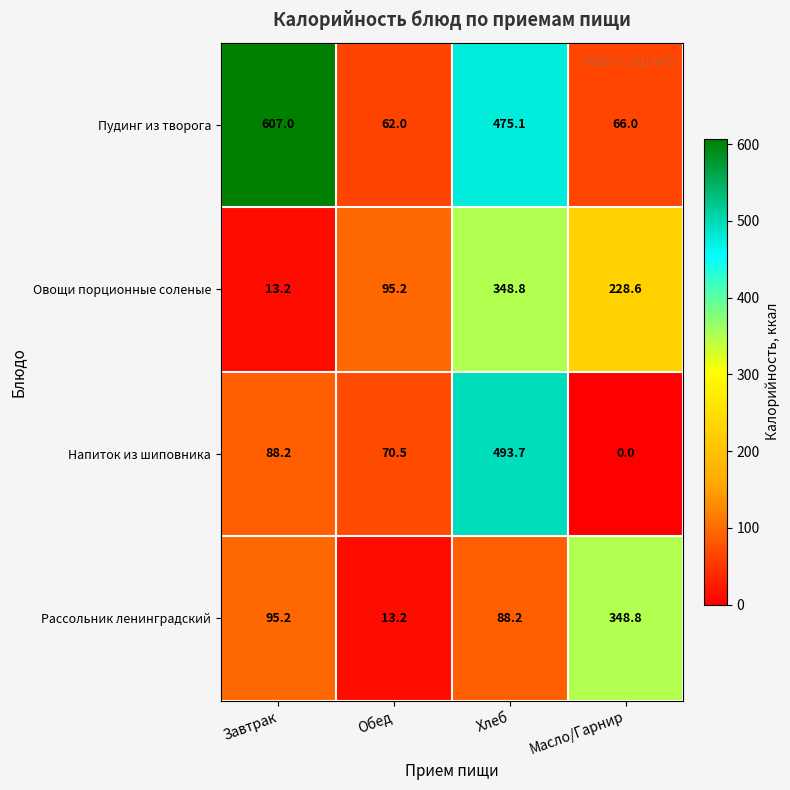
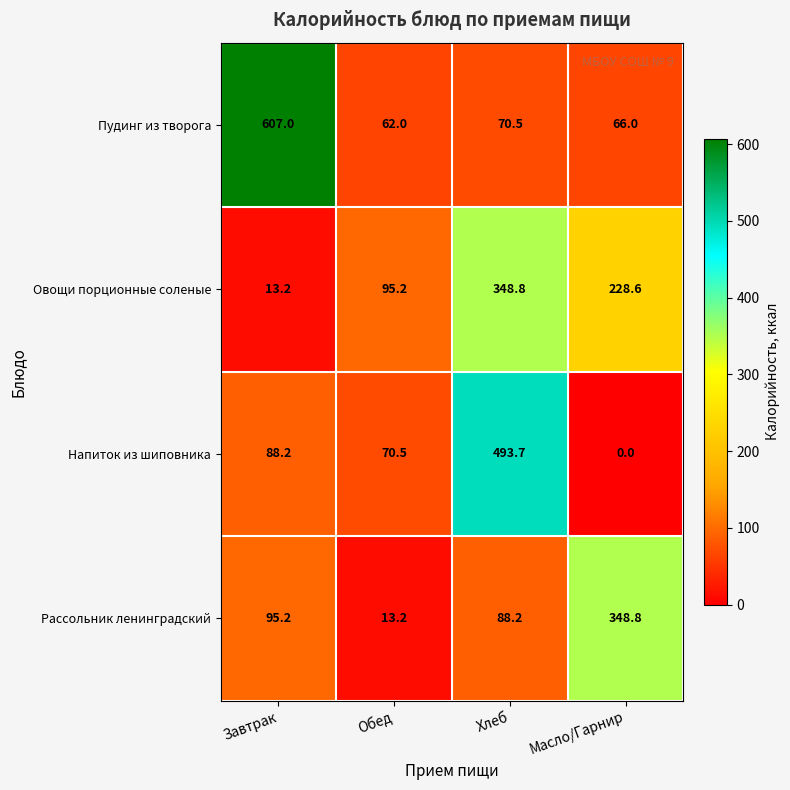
Пудинг из творога, Хлеб: 475.1 -> 70.5
